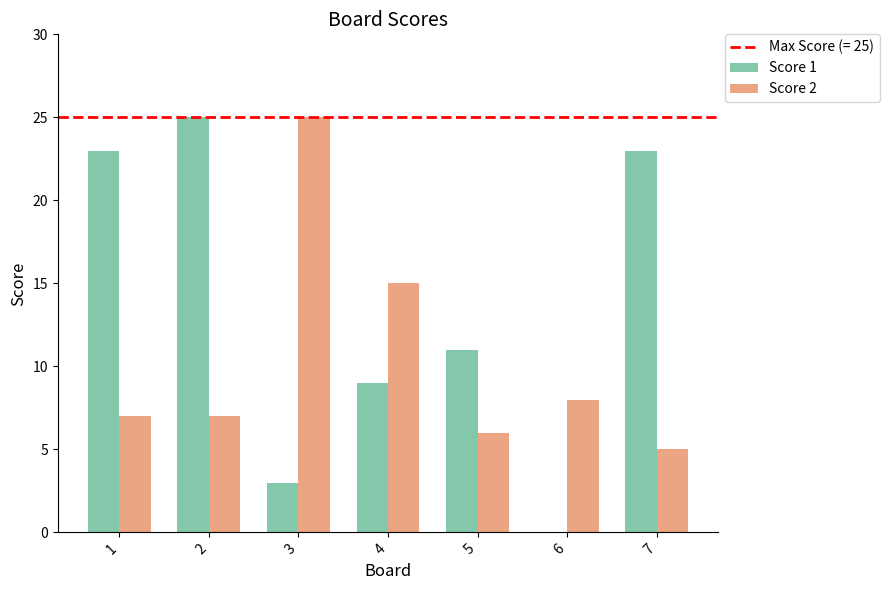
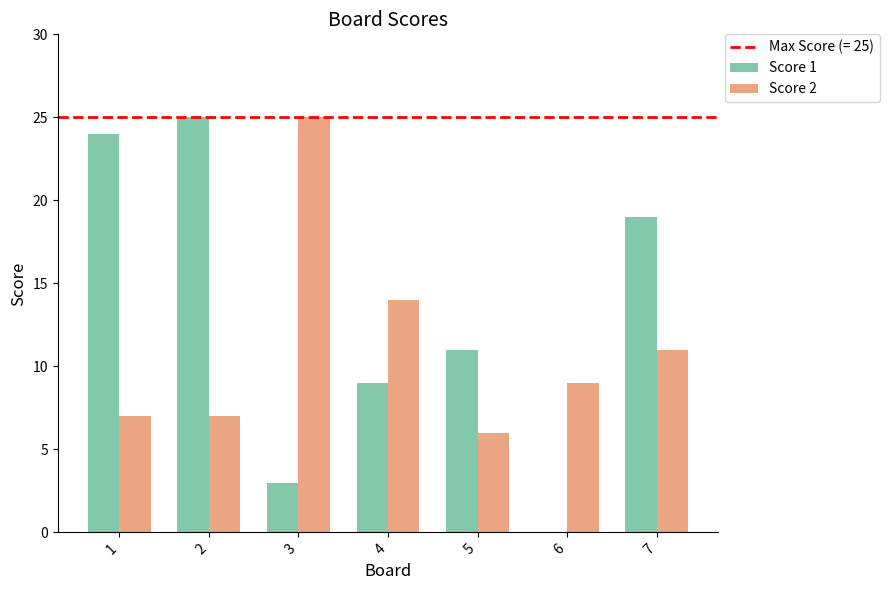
Score 1, 1: 23 -> 24
Score 2, 4: 15 -> 14
Score 2, 6: 8 -> 9
Score 1, 7: 23 -> 19
Score 2, 7: 5 -> 11
